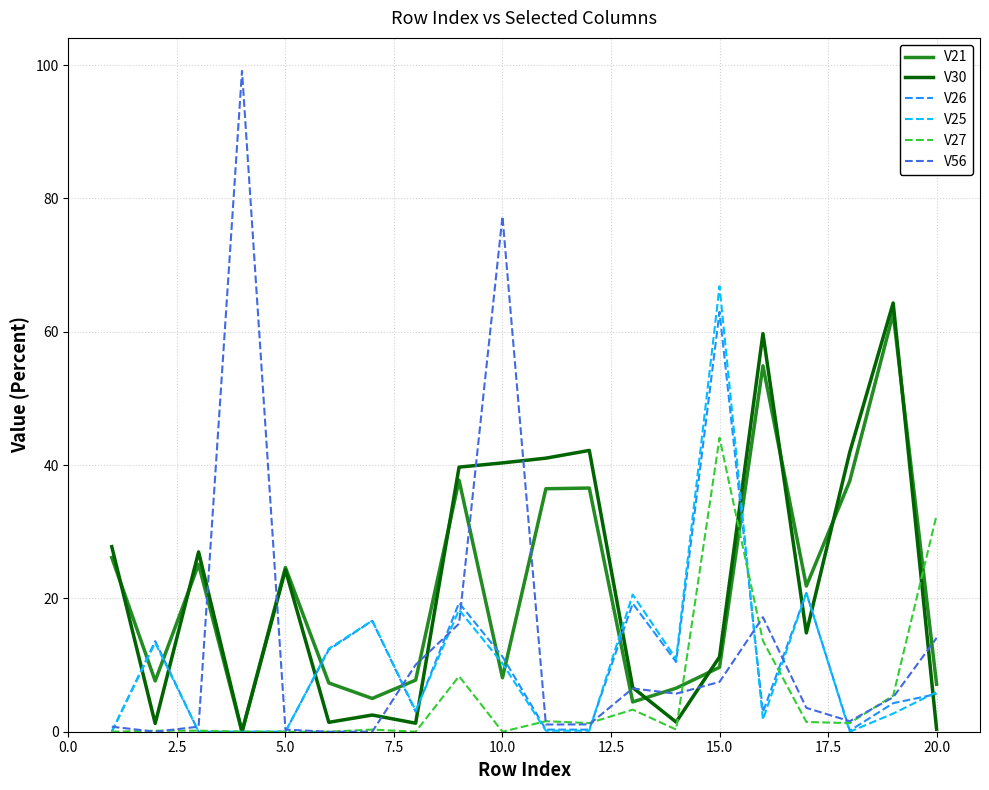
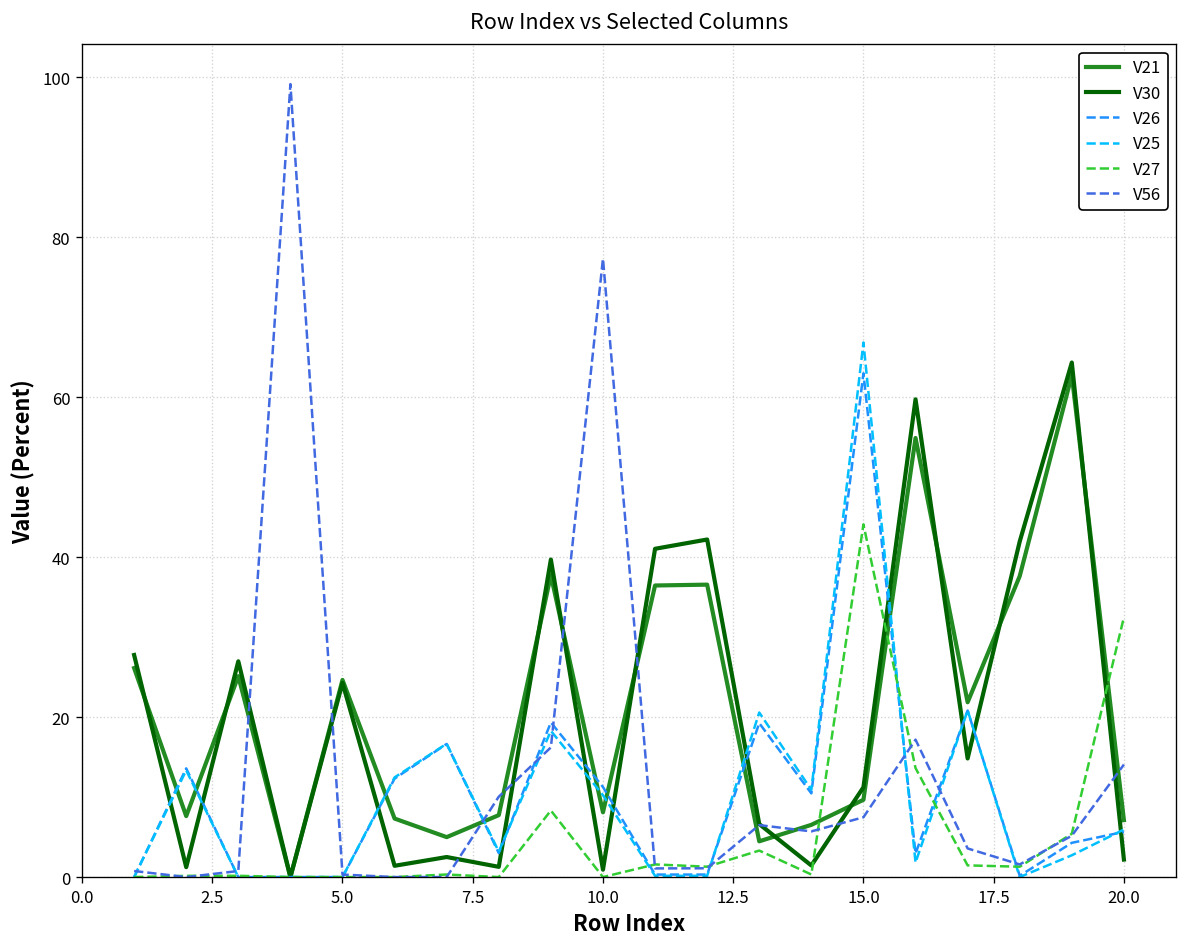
V30, 10.0: 40 -> 1
V30, 20.0: 0 -> 2
